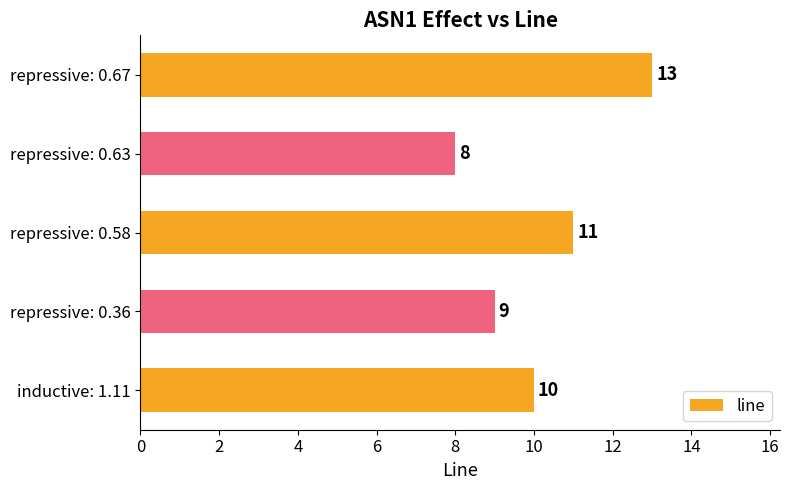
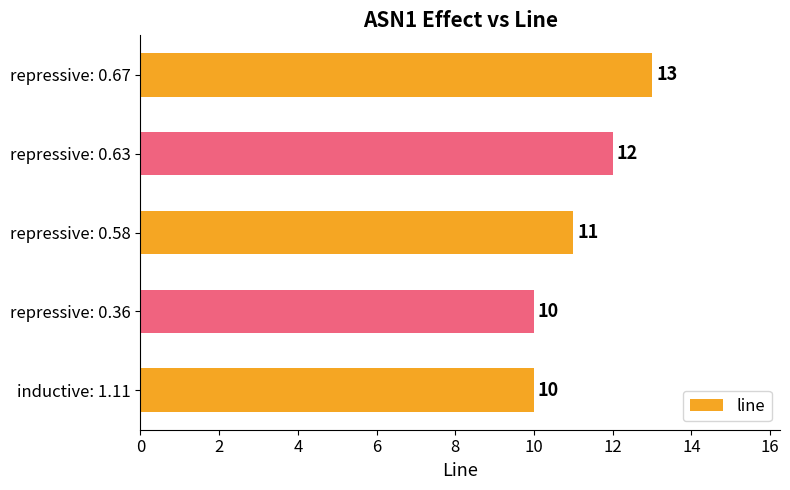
repressive: 0.63: 8 -> 12
repressive: 0.36: 9 -> 10
